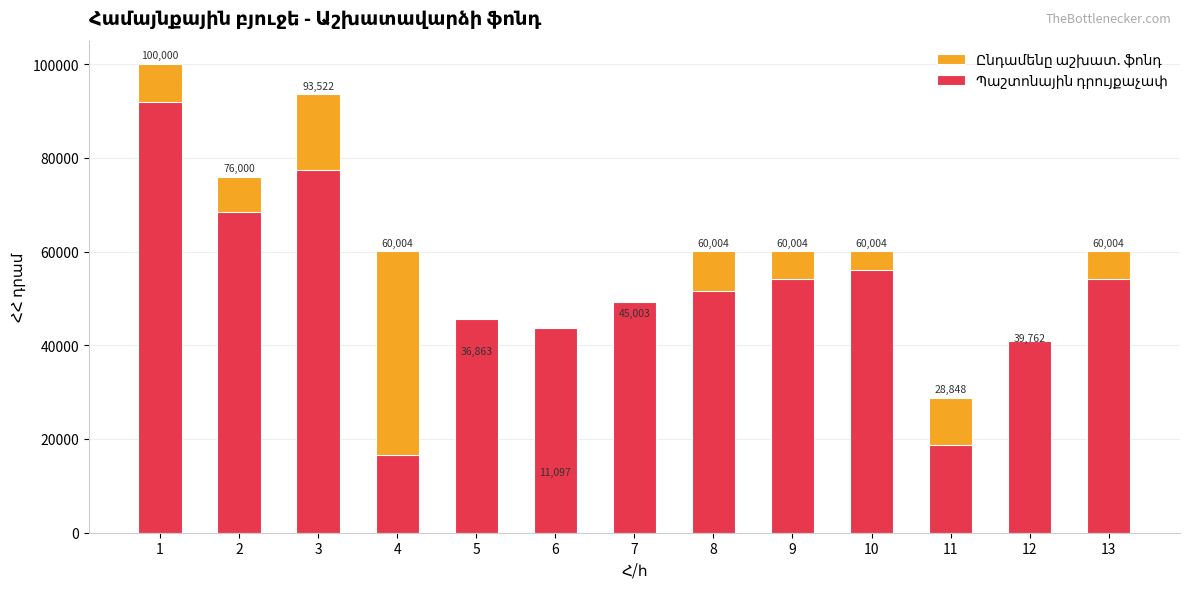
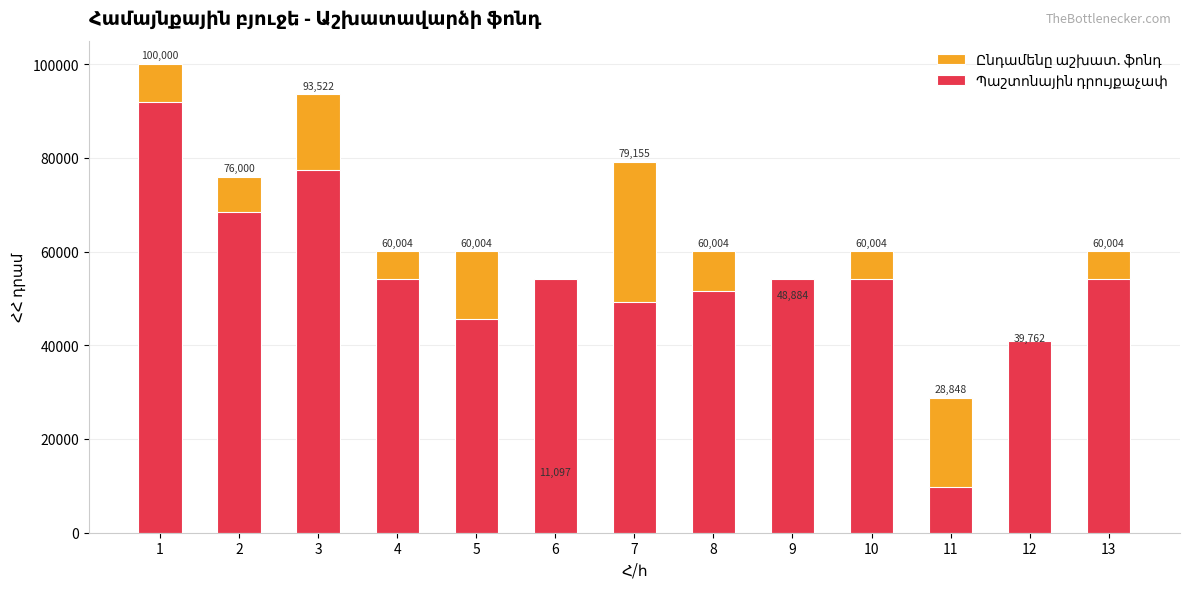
Պաշտոնային դրույքաչափ, 4: 17000 -> 54000
Ընդամենը աշխատ. ֆոնդ, 5: 36,863 -> 60,004
Պաշտոնային դրույքաչափ, 6: 44000 -> 54000
Ընդամենը աշխատ. ֆոնդ, 7: 45,003 -> 79,155
Ընդամենը աշխատ. ֆոնդ, 9: 60,004 -> 48,884
Պաշտոնային դրույքաչափ, 10: 56000 -> 54000
Պաշտոնային դրույքաչափ, 11: 19000 -> 10000
